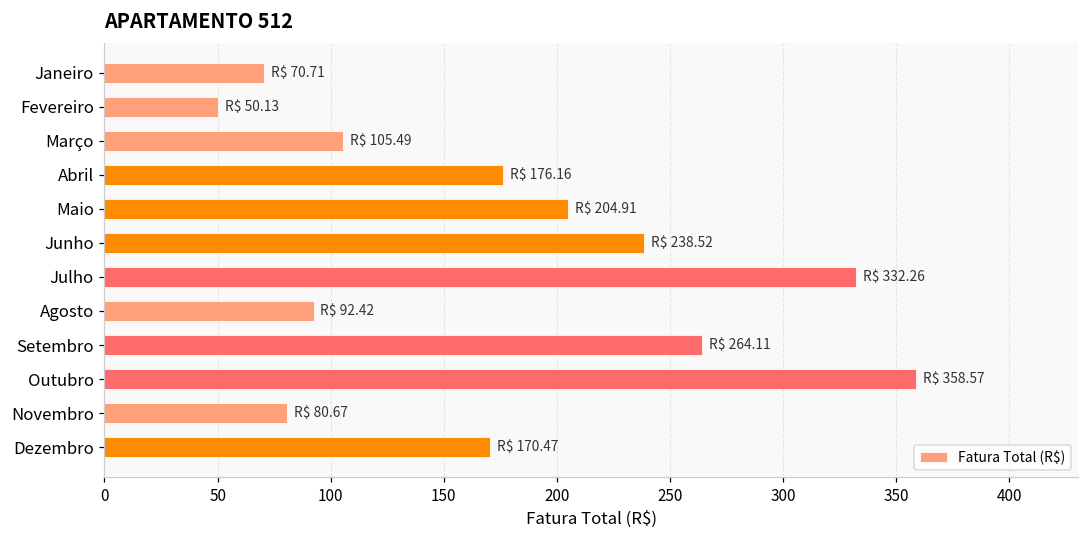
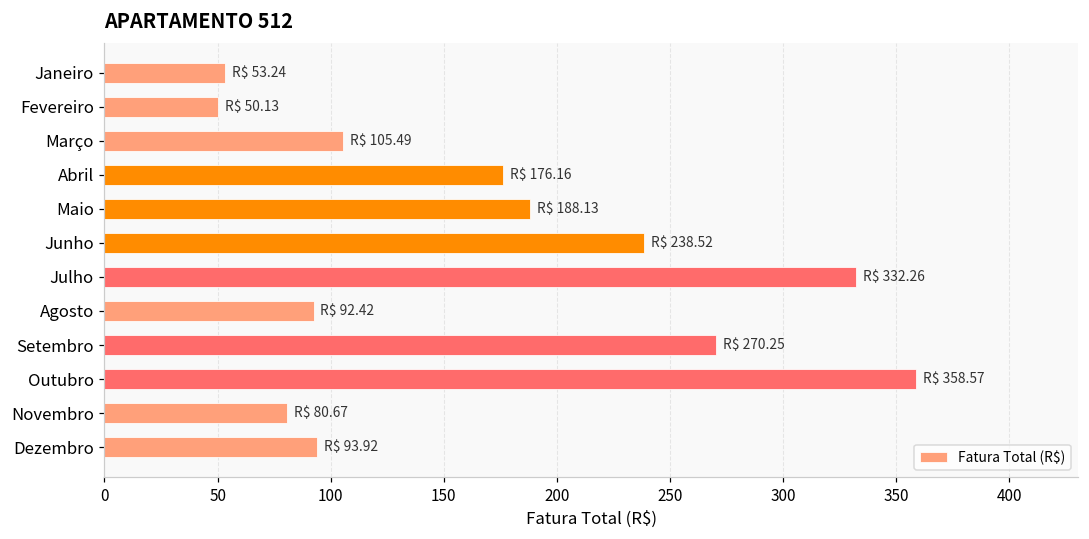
Janeiro: 70.71 -> 53.24
Maio: 204.91 -> 188.13
Setembro: 264.11 -> 270.25
Dezembro: 170.47 -> 93.92
